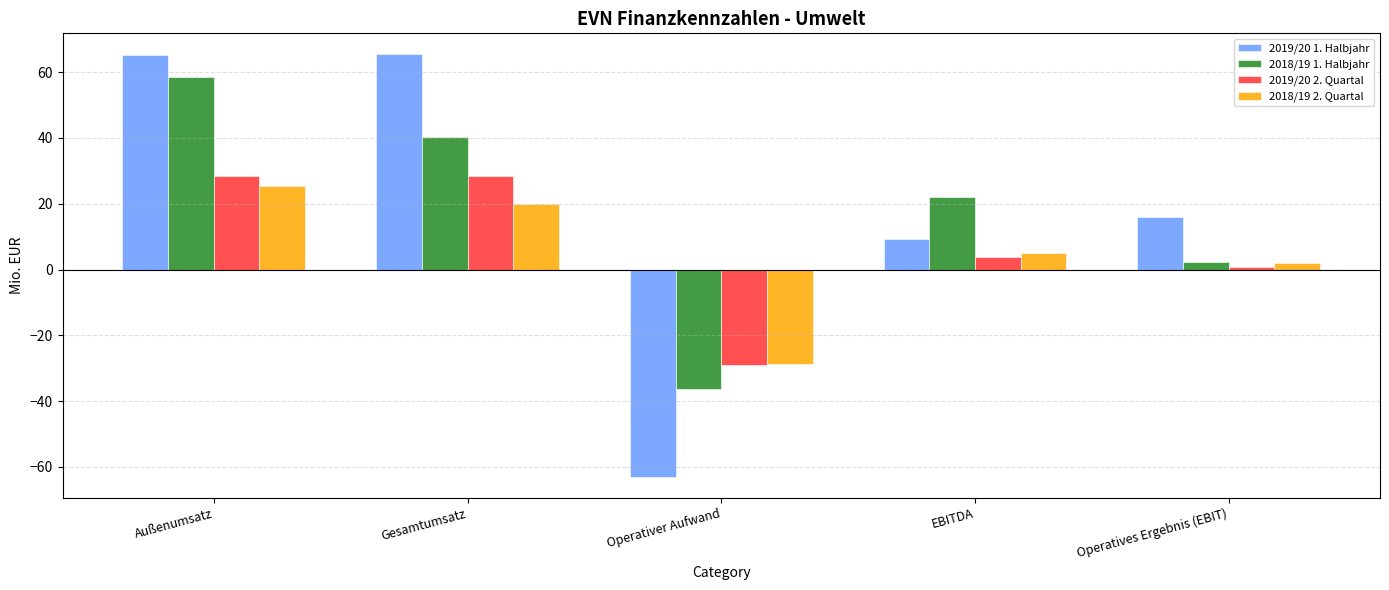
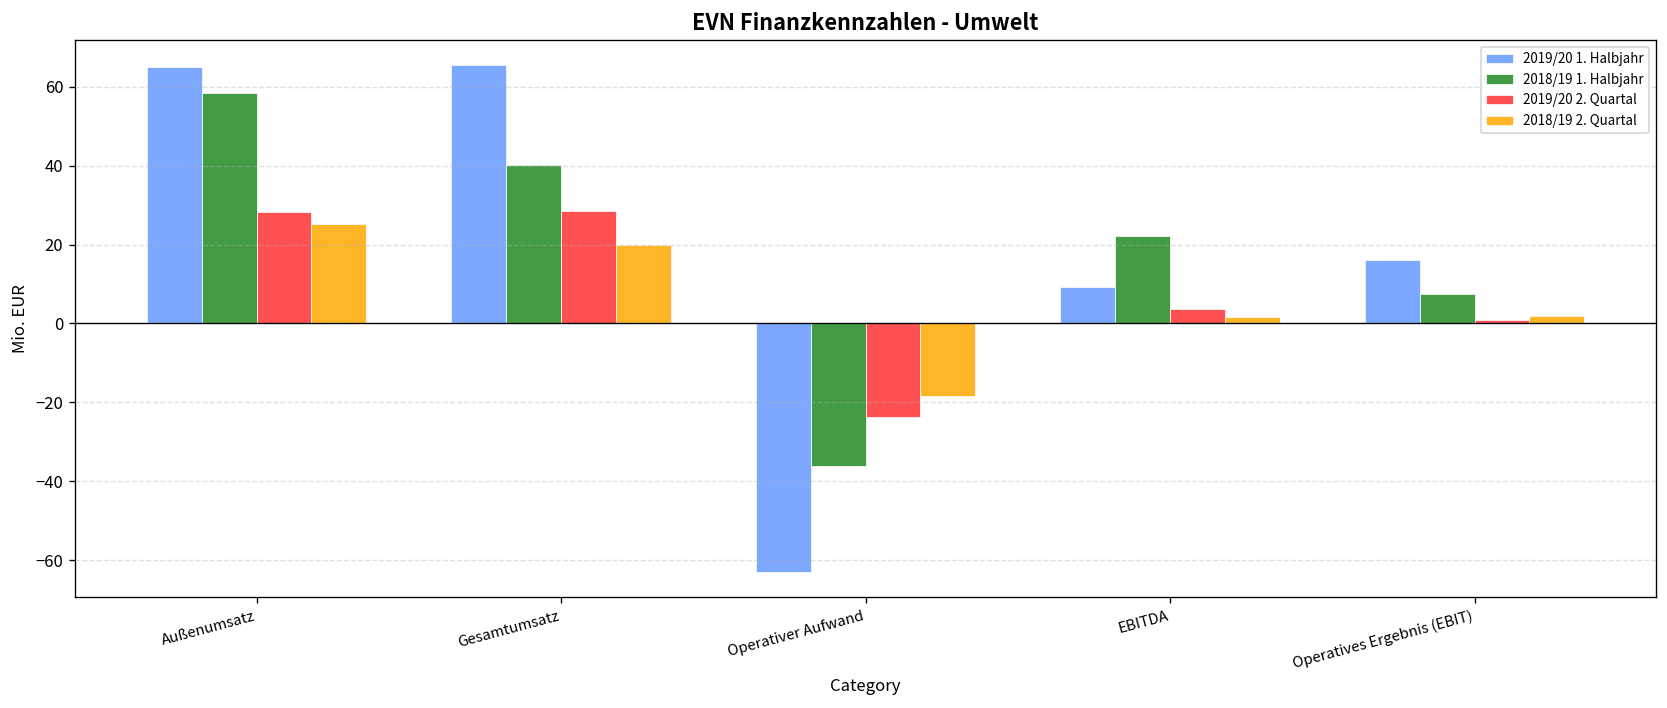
2019/20 2. Quartal, Operativer Aufwand: -29 -> -24
2018/19 2. Quartal, Operativer Aufwand: -29 -> -18
2018/19 2. Quartal, EBITDA: 5 -> 2
2018/19 1. Halbjahr, Operatives Ergebnis (EBIT): 2 -> 8
